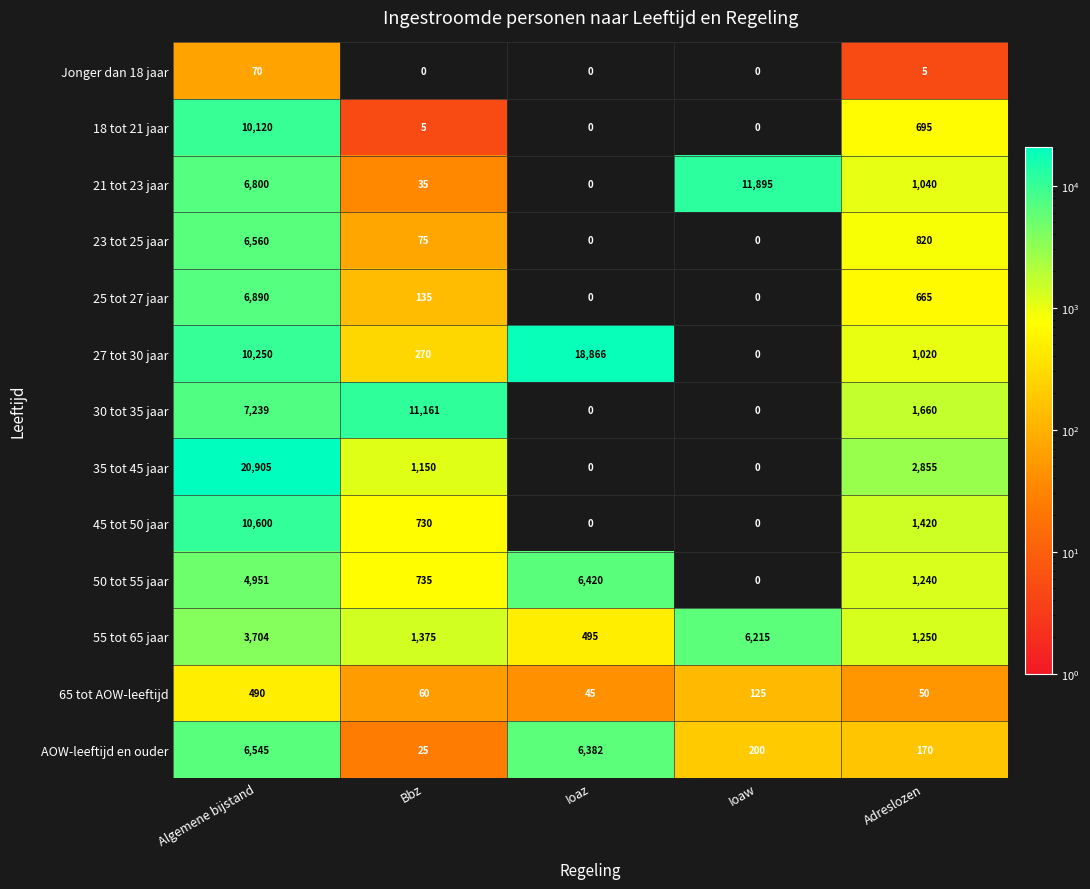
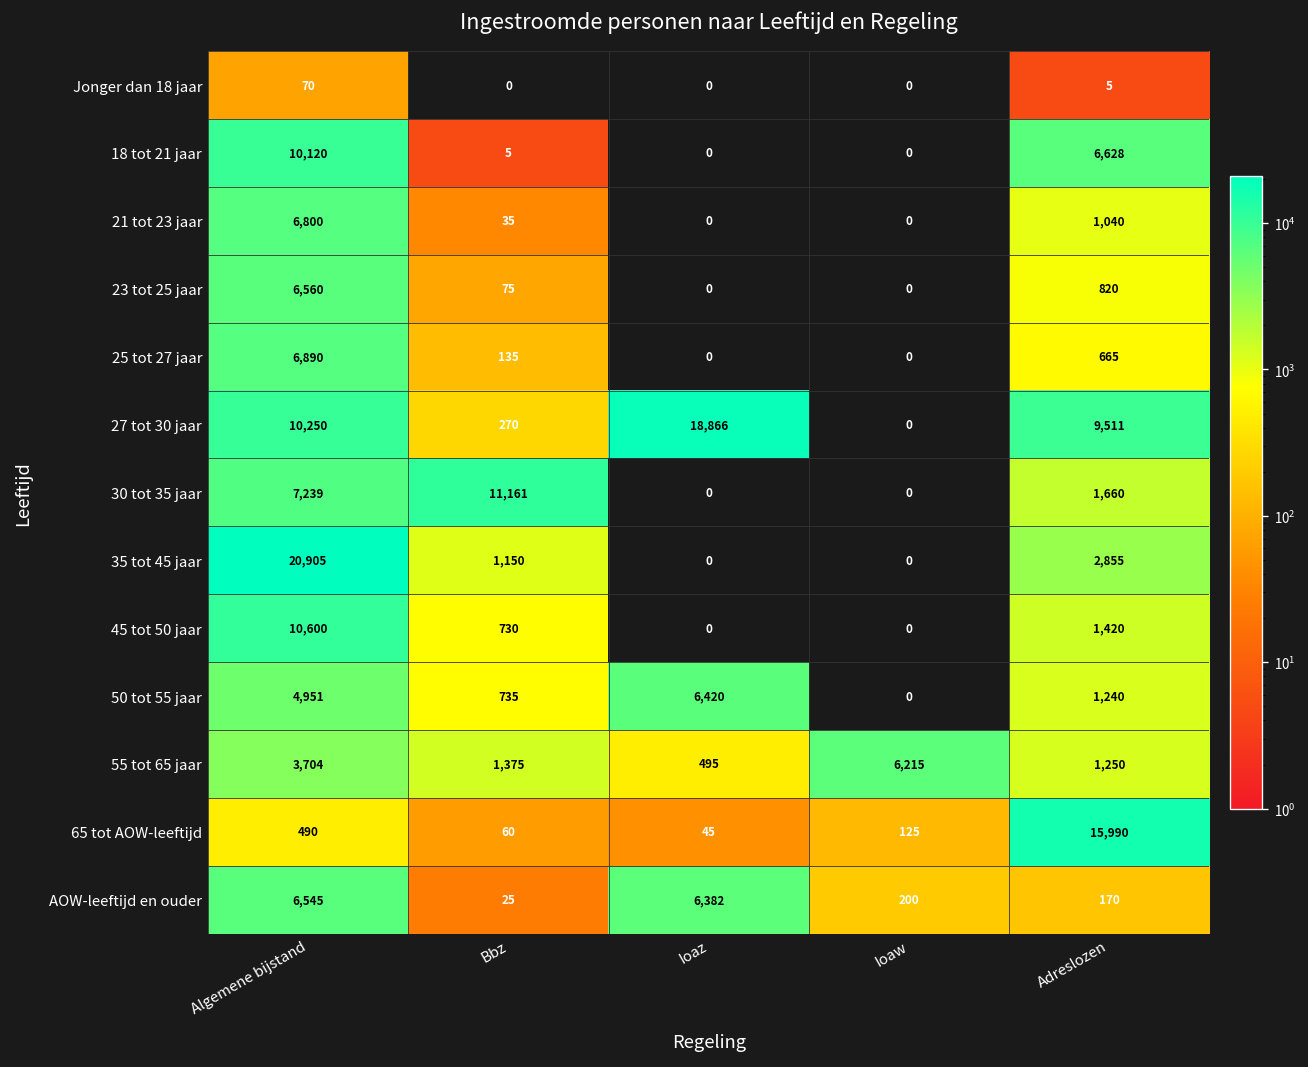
18 tot 21 jaar, Adreslozen: 695 -> 6,628
21 tot 23 jaar, Ioaw: 11,895 -> 0
27 tot 30 jaar, Adreslozen: 1,020 -> 9,511
65 tot AOW-leeftijd, Adreslozen: 50 -> 15,990
